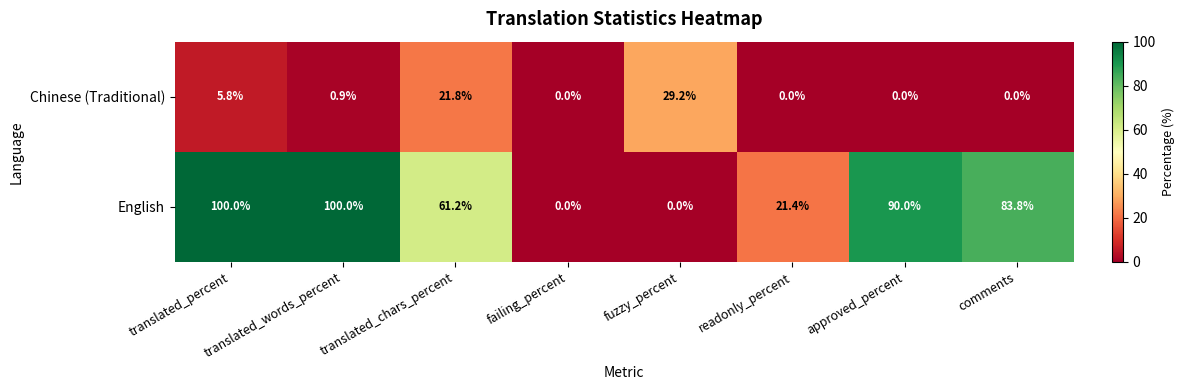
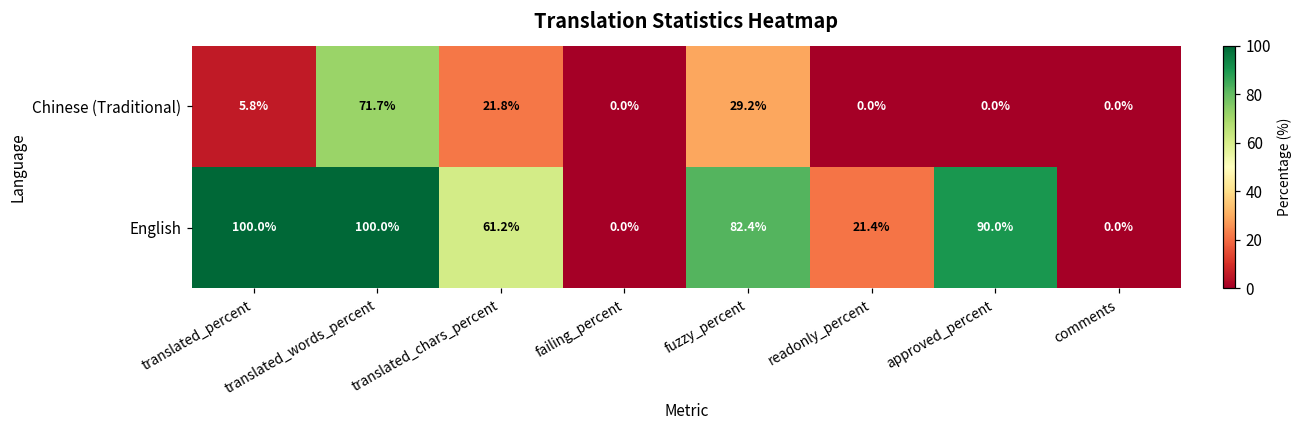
Chinese (Traditional), translated_words_percent: 0.9% -> 71.7%
English, fuzzy_percent: 0.0% -> 82.4%
English, comments: 83.8% -> 0.0%
